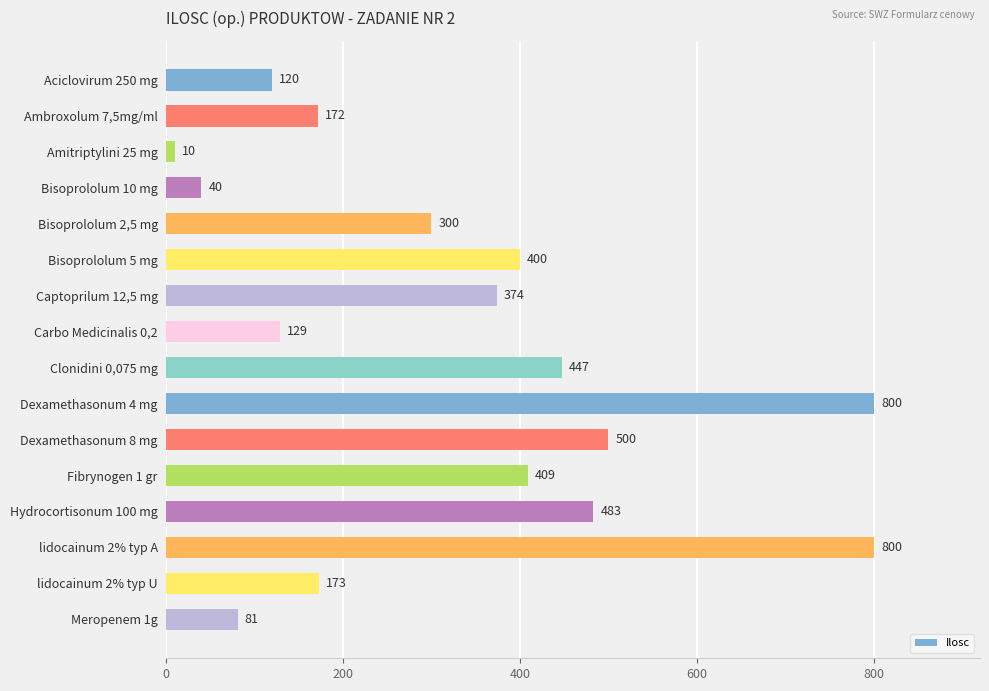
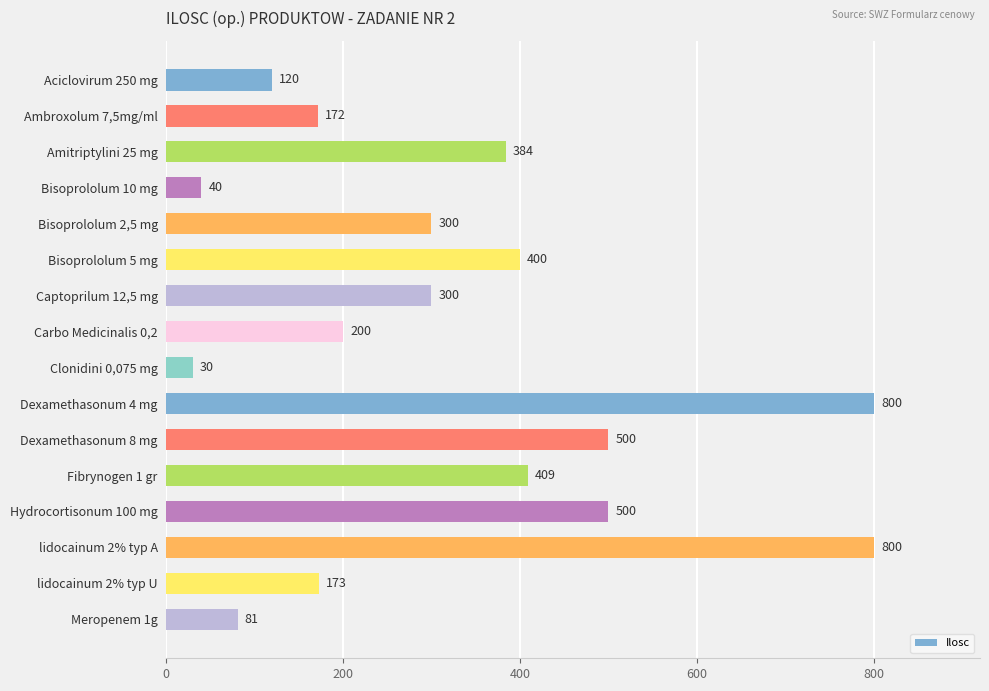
Amitriptylini 25 mg: 10 -> 384
Captoprilum 12,5 mg: 374 -> 300
Carbo Medicinalis 0,2: 129 -> 200
Clonidini 0,075 mg: 447 -> 30
Hydrocortisonum 100 mg: 483 -> 500
